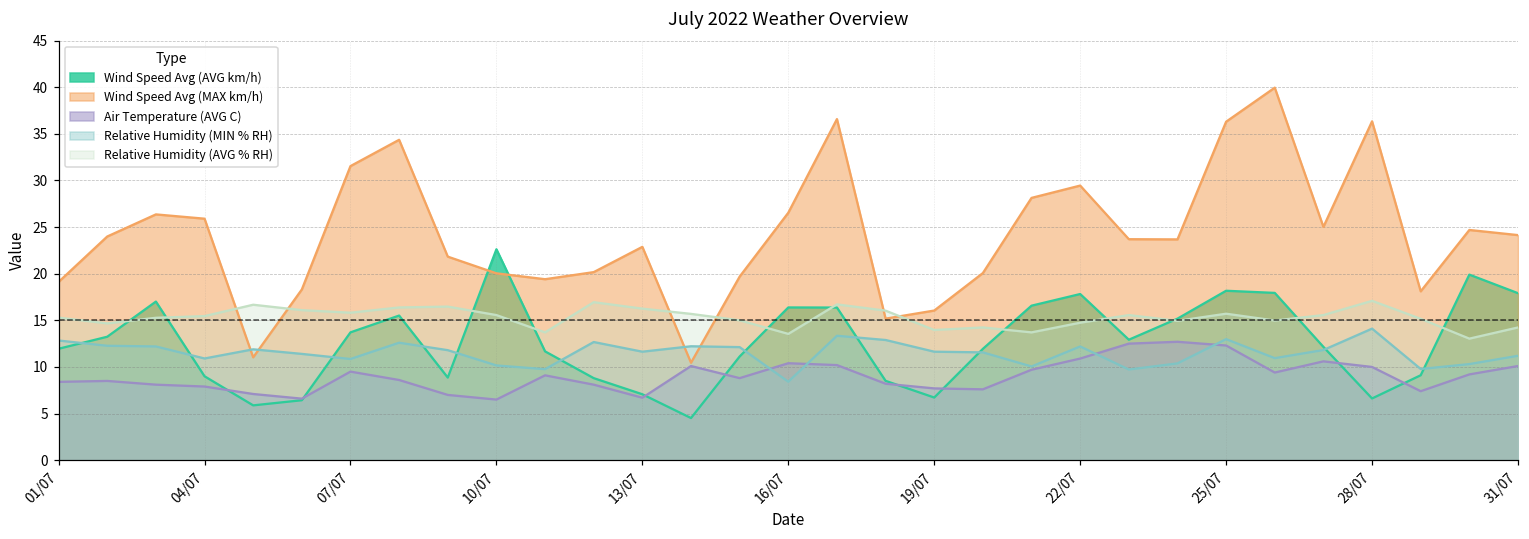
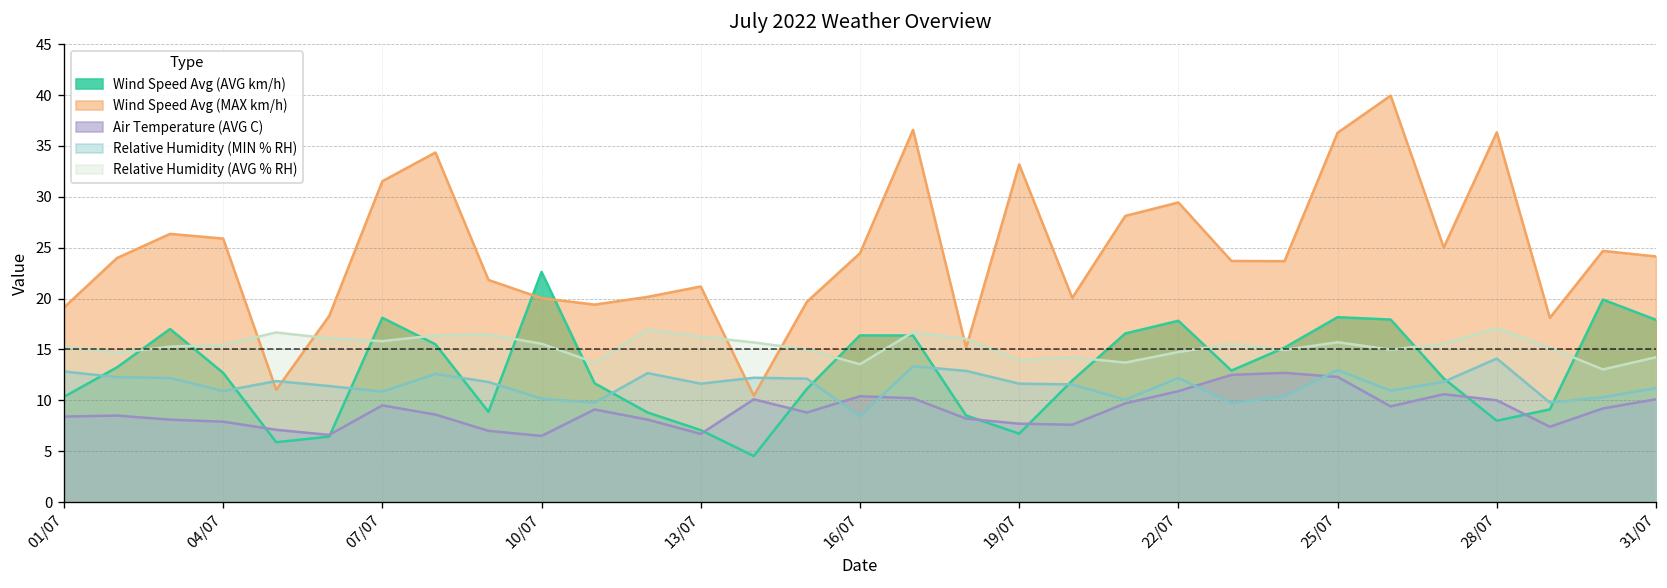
Wind Speed Avg (AVG km/h), 01/07: 12 -> 10
Wind Speed Avg (AVG km/h), 04/07: 9 -> 13
Wind Speed Avg (AVG km/h), 07/07: 14 -> 18
Wind Speed Avg (MAX km/h), 13/07: 23 -> 21
Wind Speed Avg (MAX km/h), 16/07: 27 -> 24
Wind Speed Avg (MAX km/h), 19/07: 16 -> 33
Wind Speed Avg (AVG km/h), 28/07: 7 -> 8
